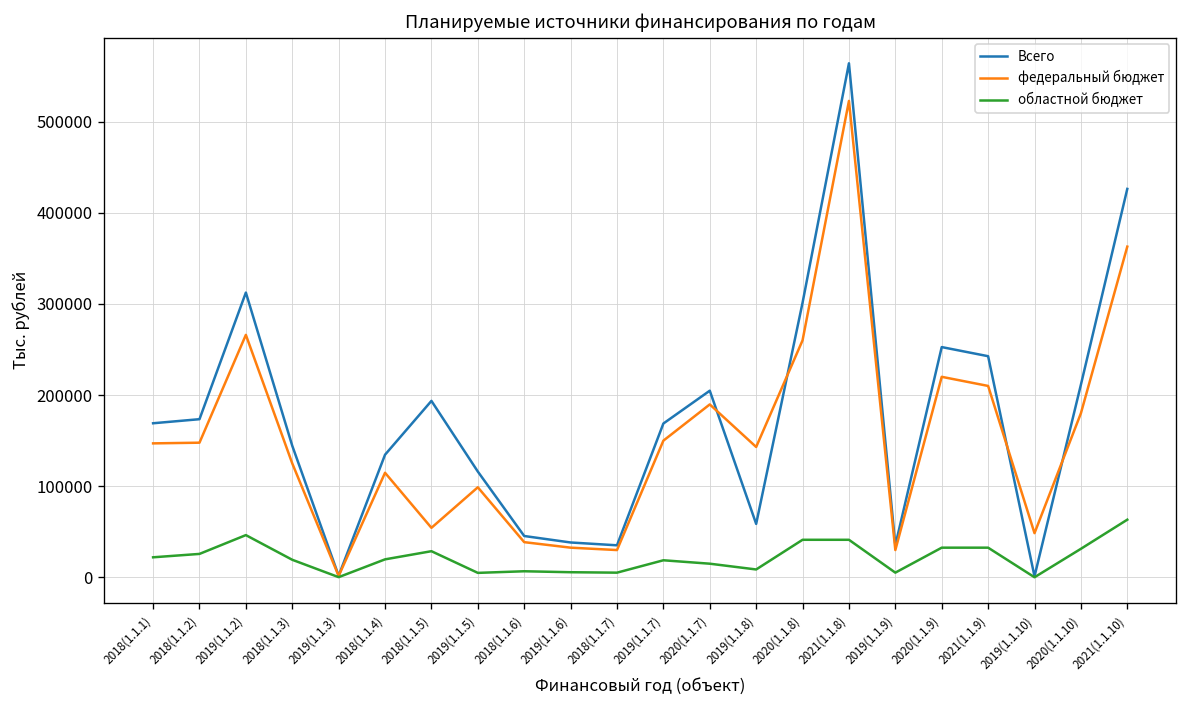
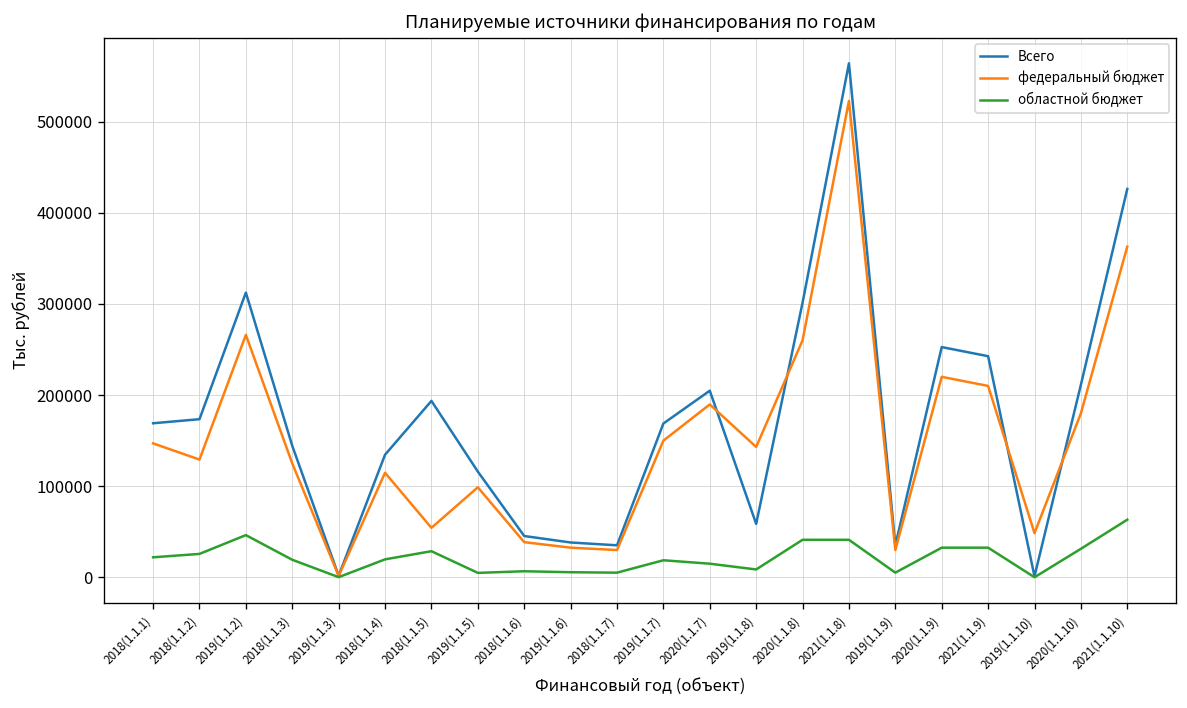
федеральный бюджет, 2018(1.1.2): 150000 -> 130000
